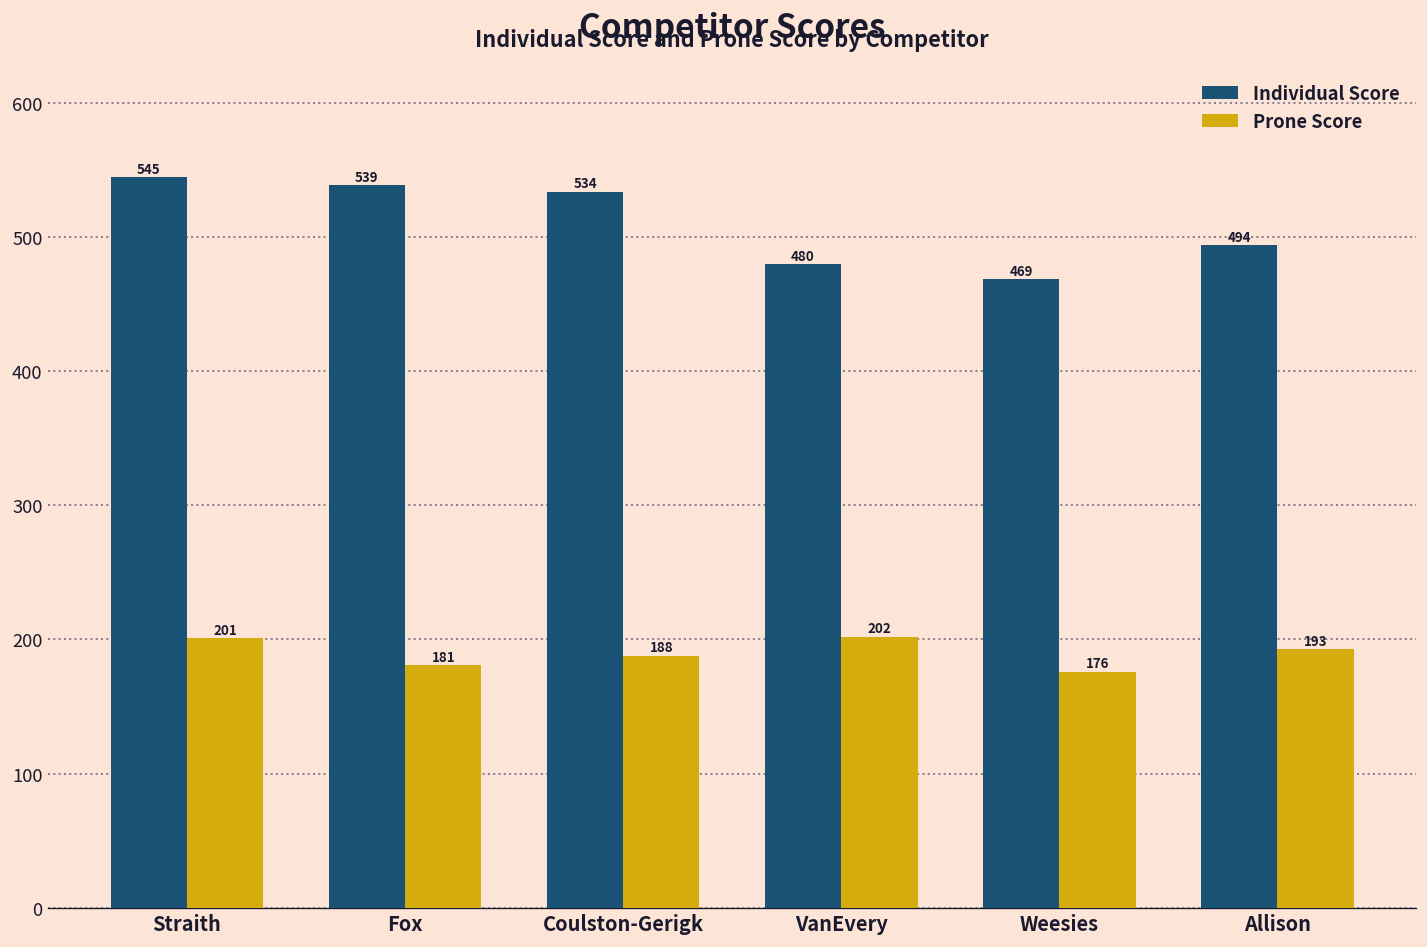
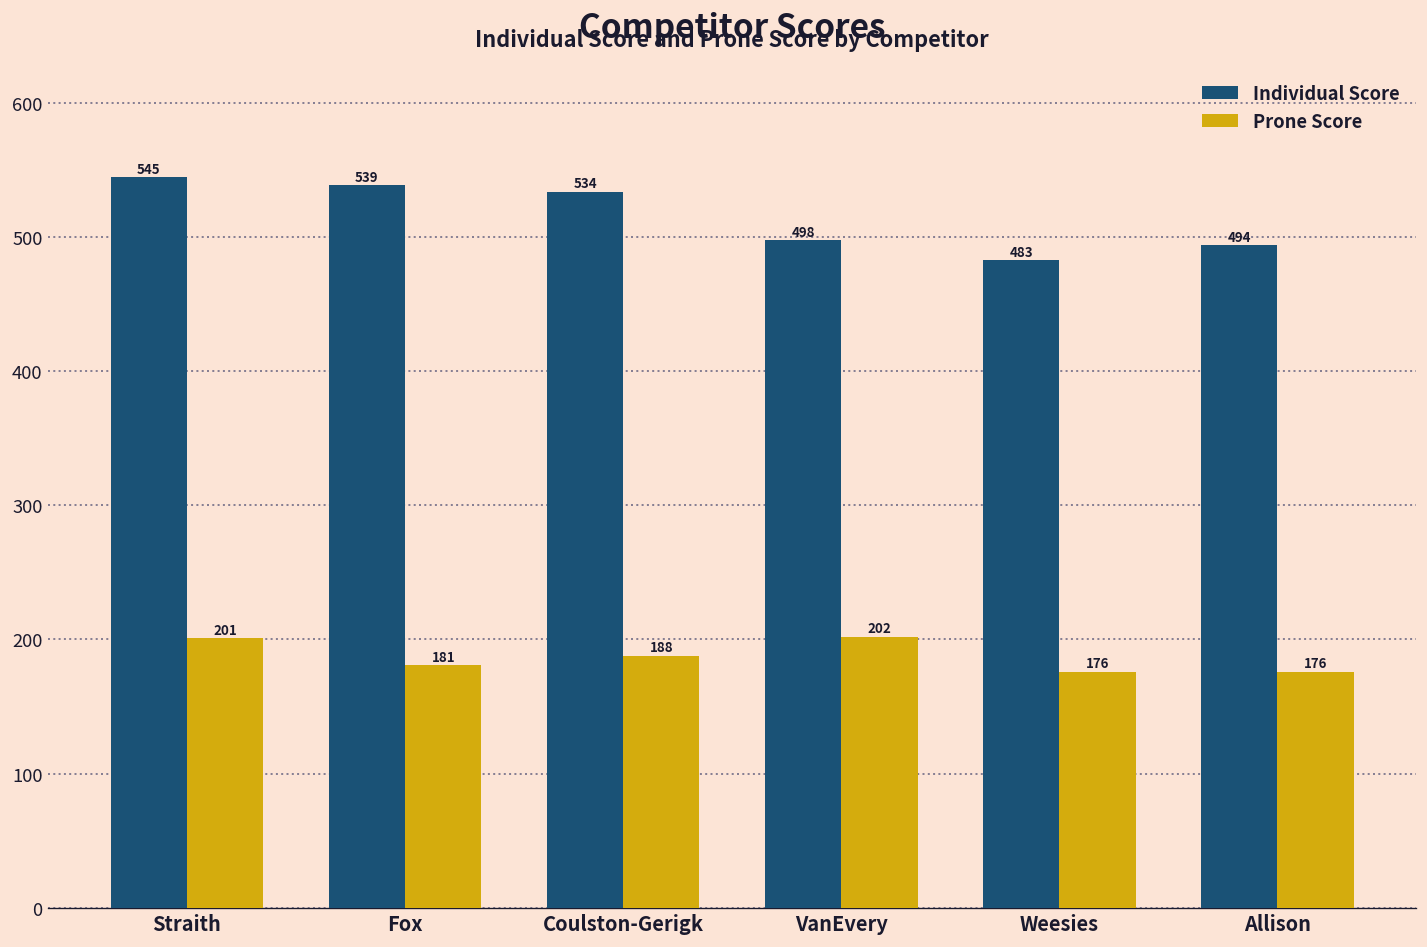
Individual Score, VanEvery: 480 -> 498
Individual Score, Weesies: 469 -> 483
Prone Score, Allison: 193 -> 176
